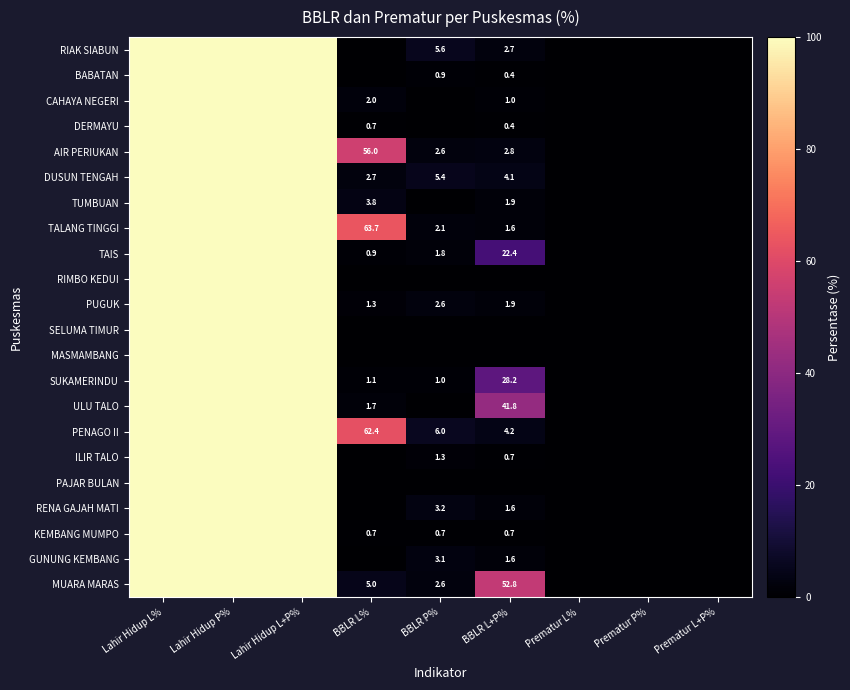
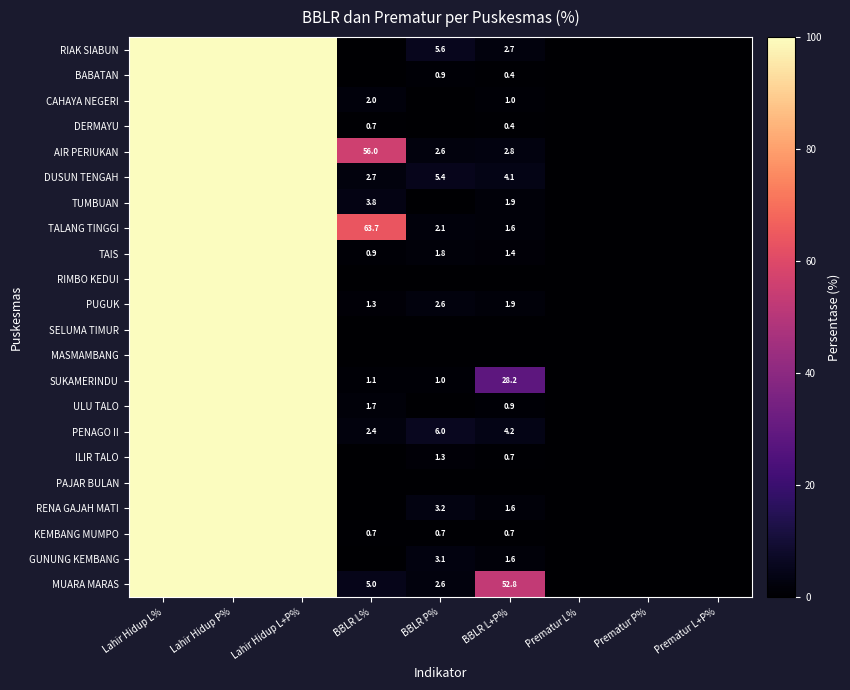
TAIS, BBLR L+P%: 22.4 -> 1.4
ULU TALO, BBLR L+P%: 41.8 -> 0.9
PENAGO II, BBLR L%: 62.4 -> 2.4
